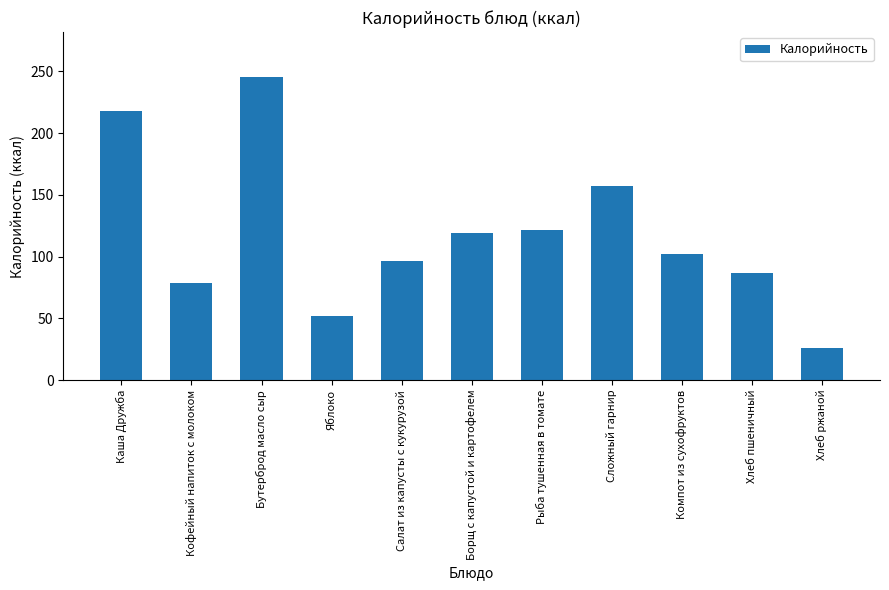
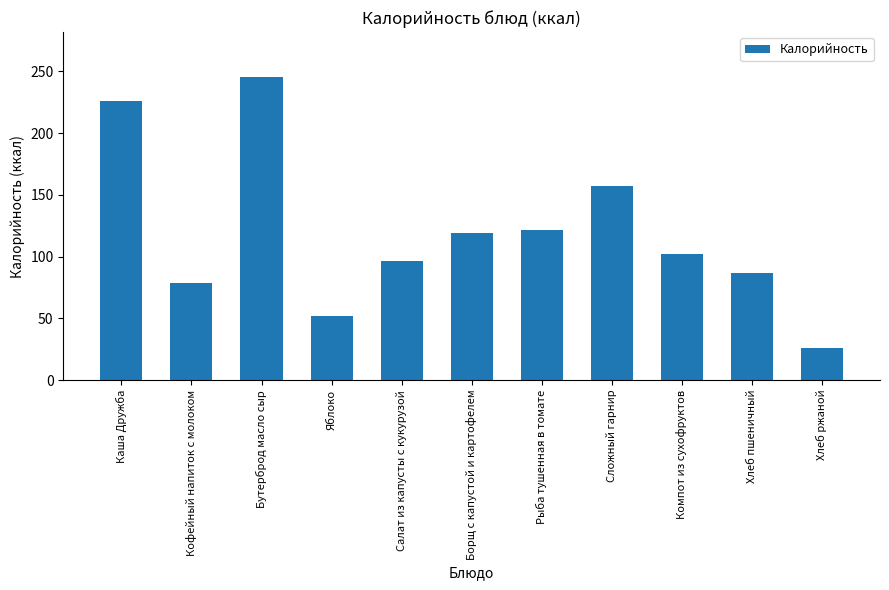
Каша Дружба: 218 -> 226
